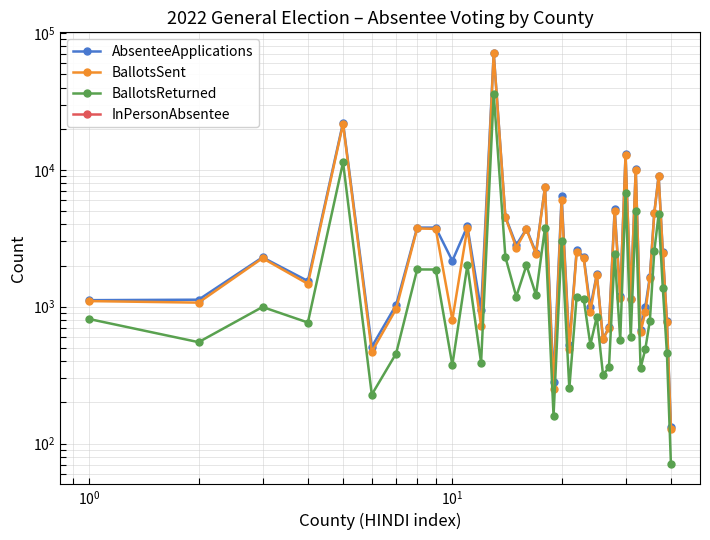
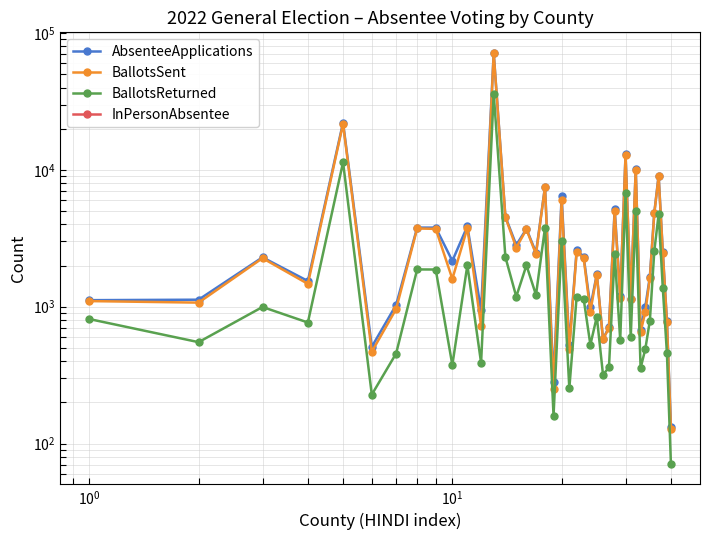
BallotsSent, 10^1: 800 -> 1600
